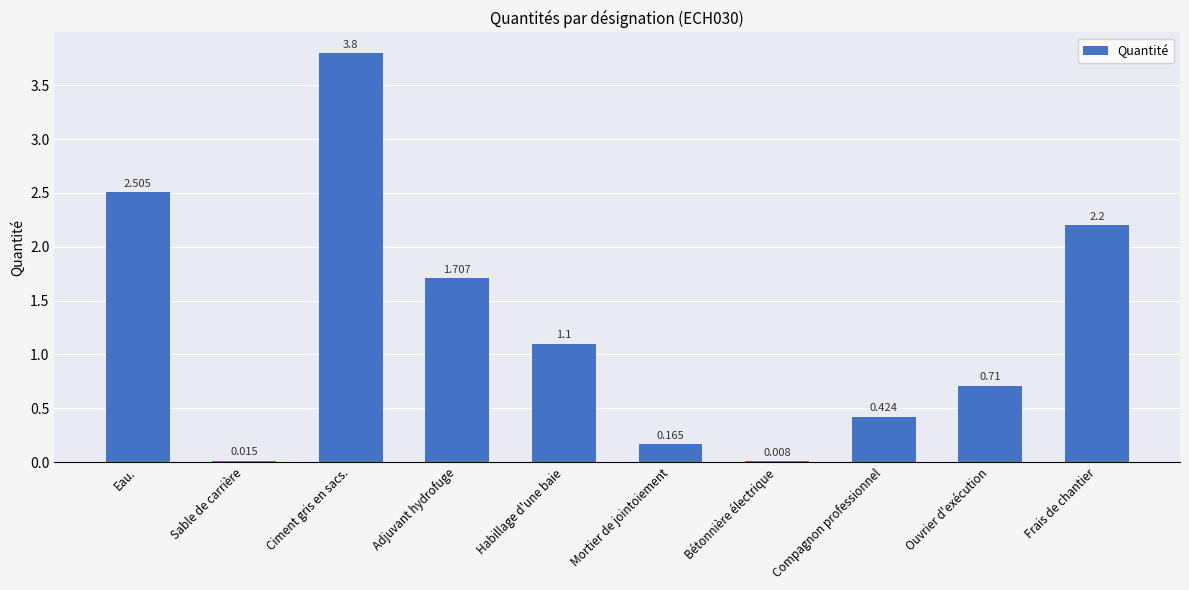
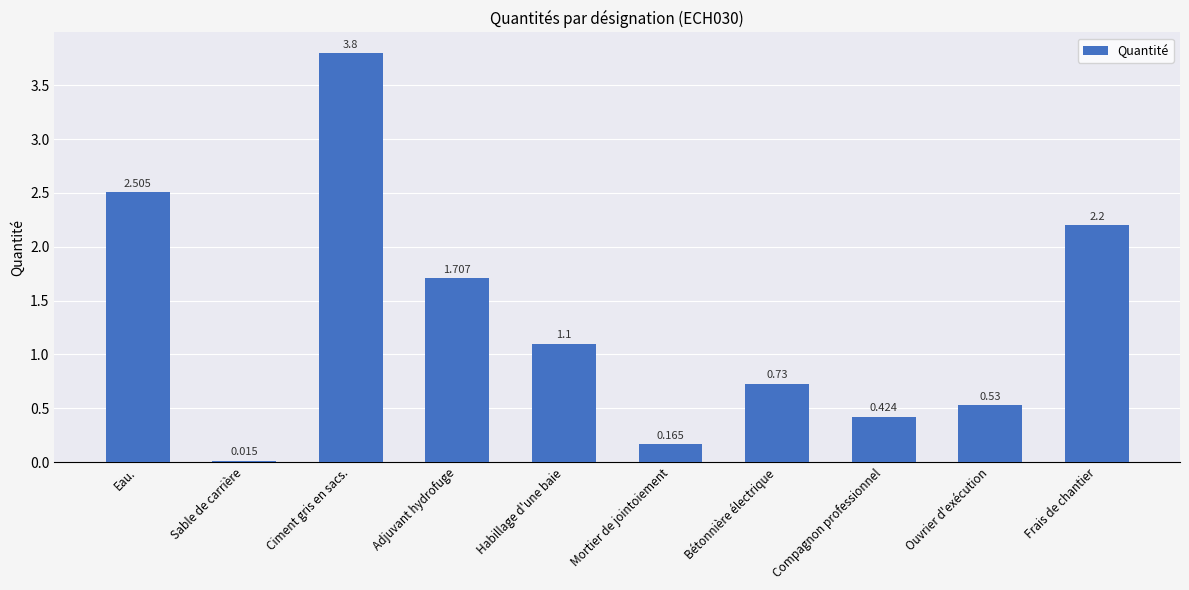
Bétonnière électrique: 0.008 -> 0.73
Ouvrier d'exécution: 0.71 -> 0.53
